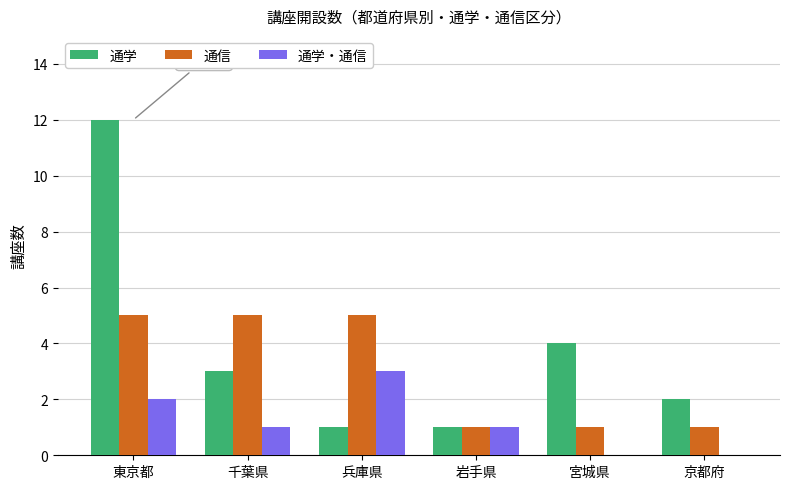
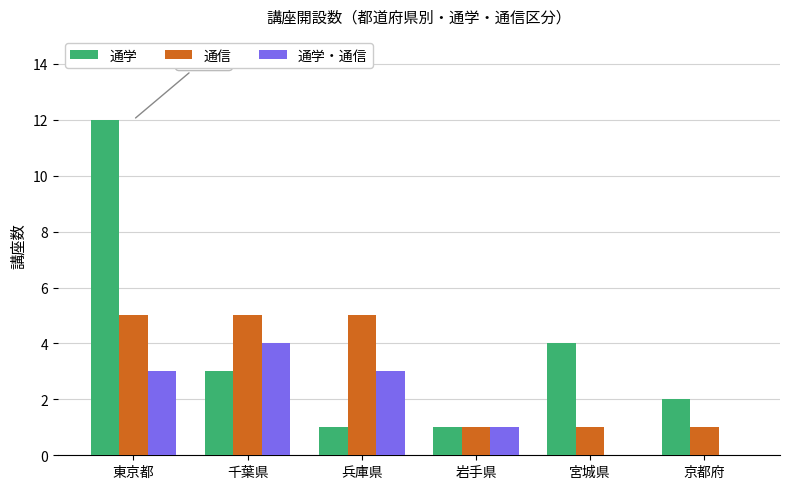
通学・通信, 東京都: 2 -> 3
通学・通信, 千葉県: 1 -> 4
